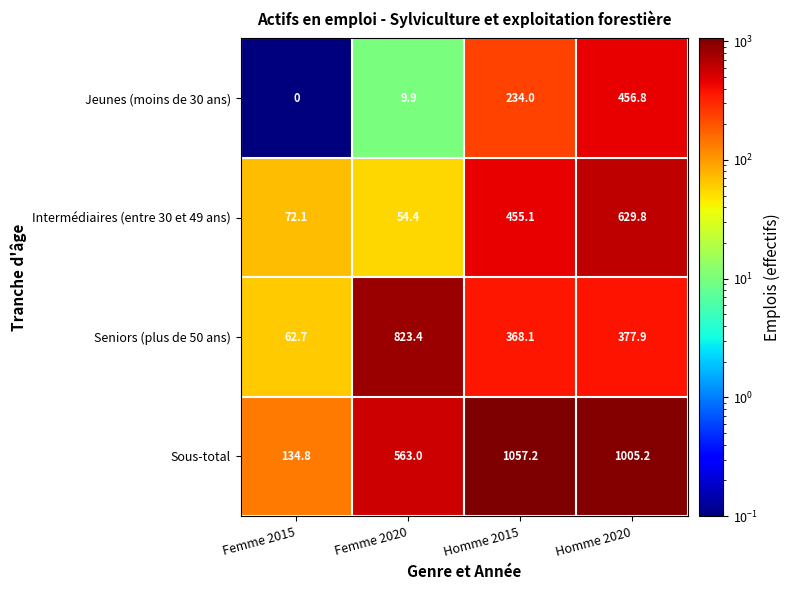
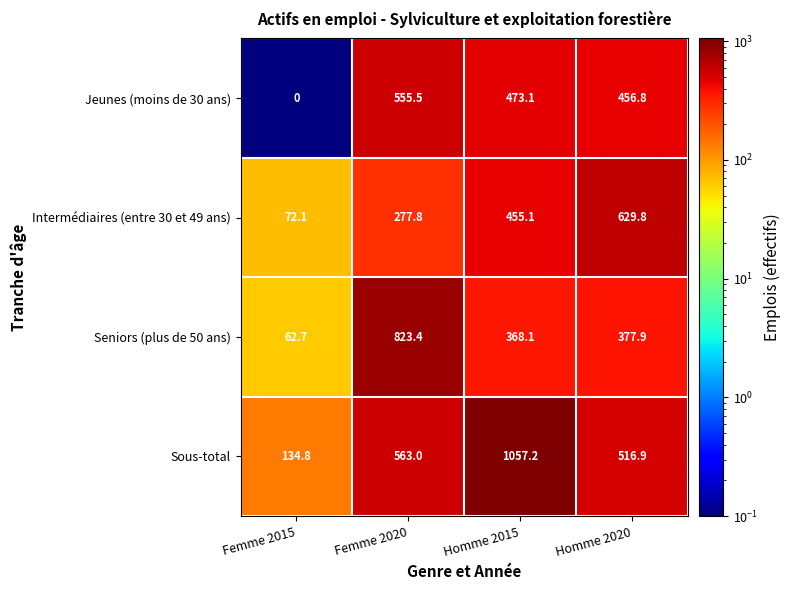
Jeunes (moins de 30 ans), Femme 2020: 9.9 -> 555.5
Jeunes (moins de 30 ans), Homme 2015: 234.0 -> 473.1
Intermédiaires (entre 30 et 49 ans), Femme 2020: 54.4 -> 277.8
Sous-total, Homme 2020: 1005.2 -> 516.9
